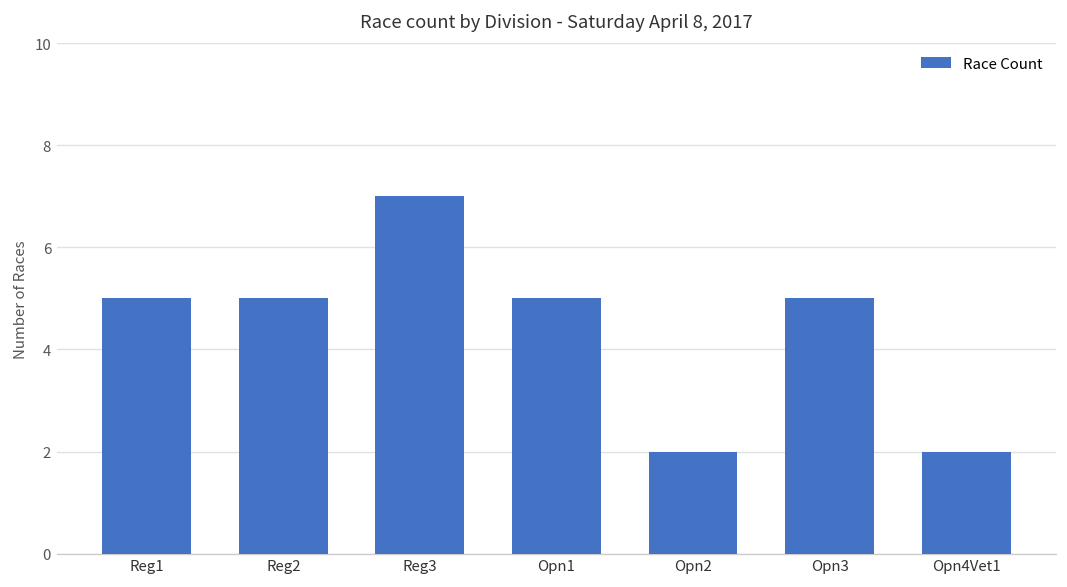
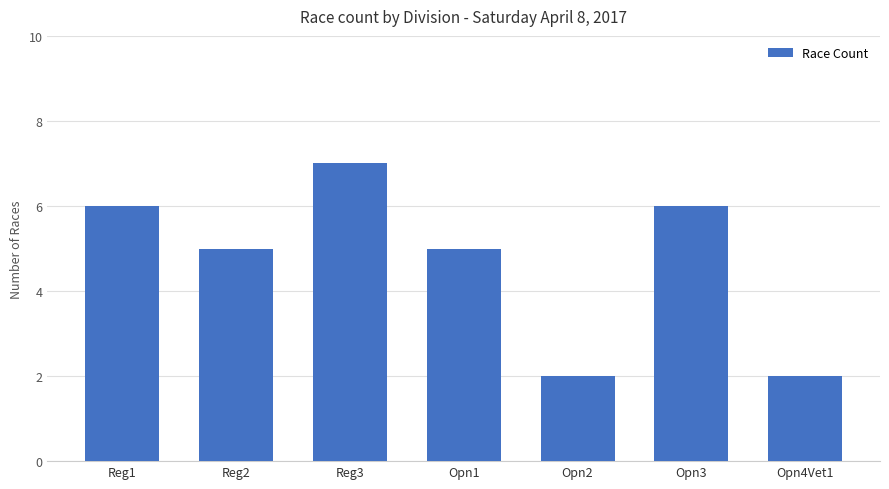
Reg1: 5 -> 6
Opn3: 5 -> 6
